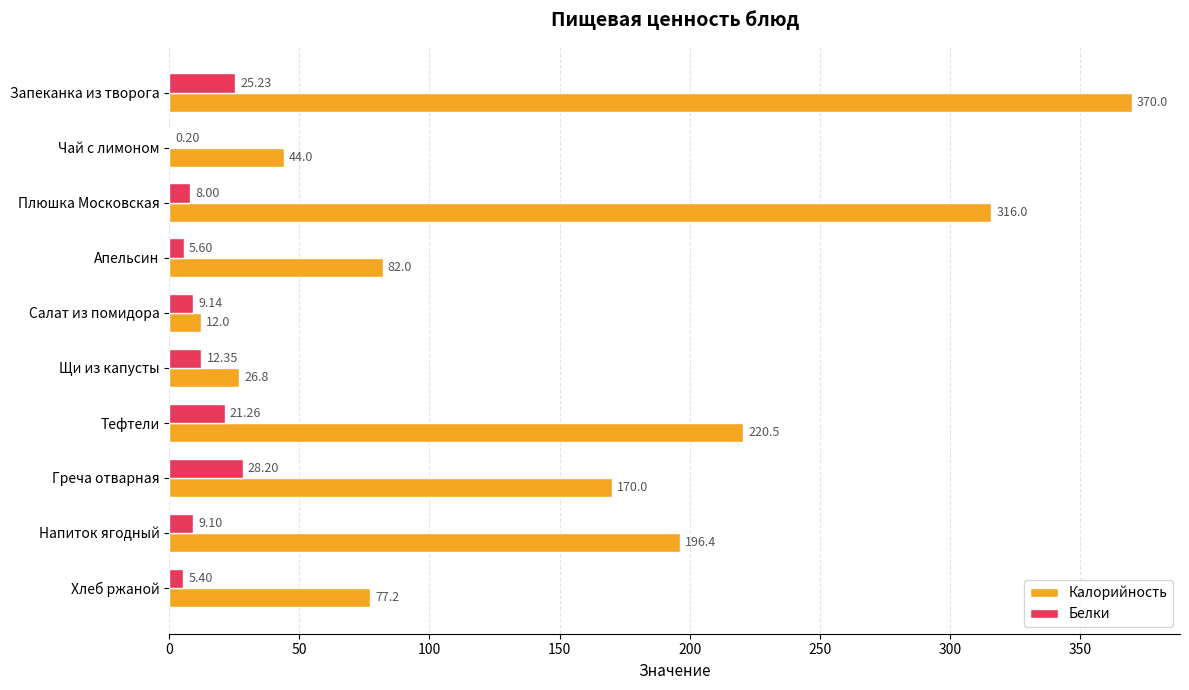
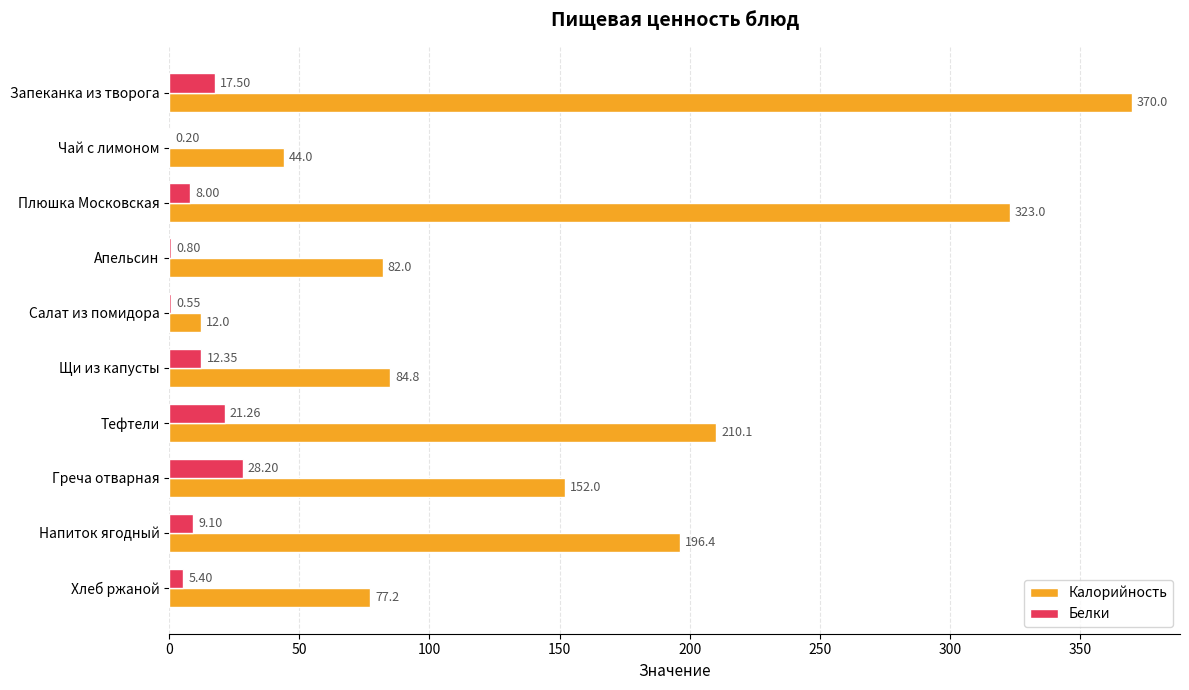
Белки, Запеканка из творога: 25.23 -> 17.50
Калорийность, Плюшка Московская: 316.0 -> 323.0
Белки, Апельсин: 5.60 -> 0.80
Белки, Салат из помидора: 9.14 -> 0.55
Калорийность, Щи из капусты: 26.8 -> 84.8
Калорийность, Тефтели: 220.5 -> 210.1
Калорийность, Греча отварная: 170.0 -> 152.0
